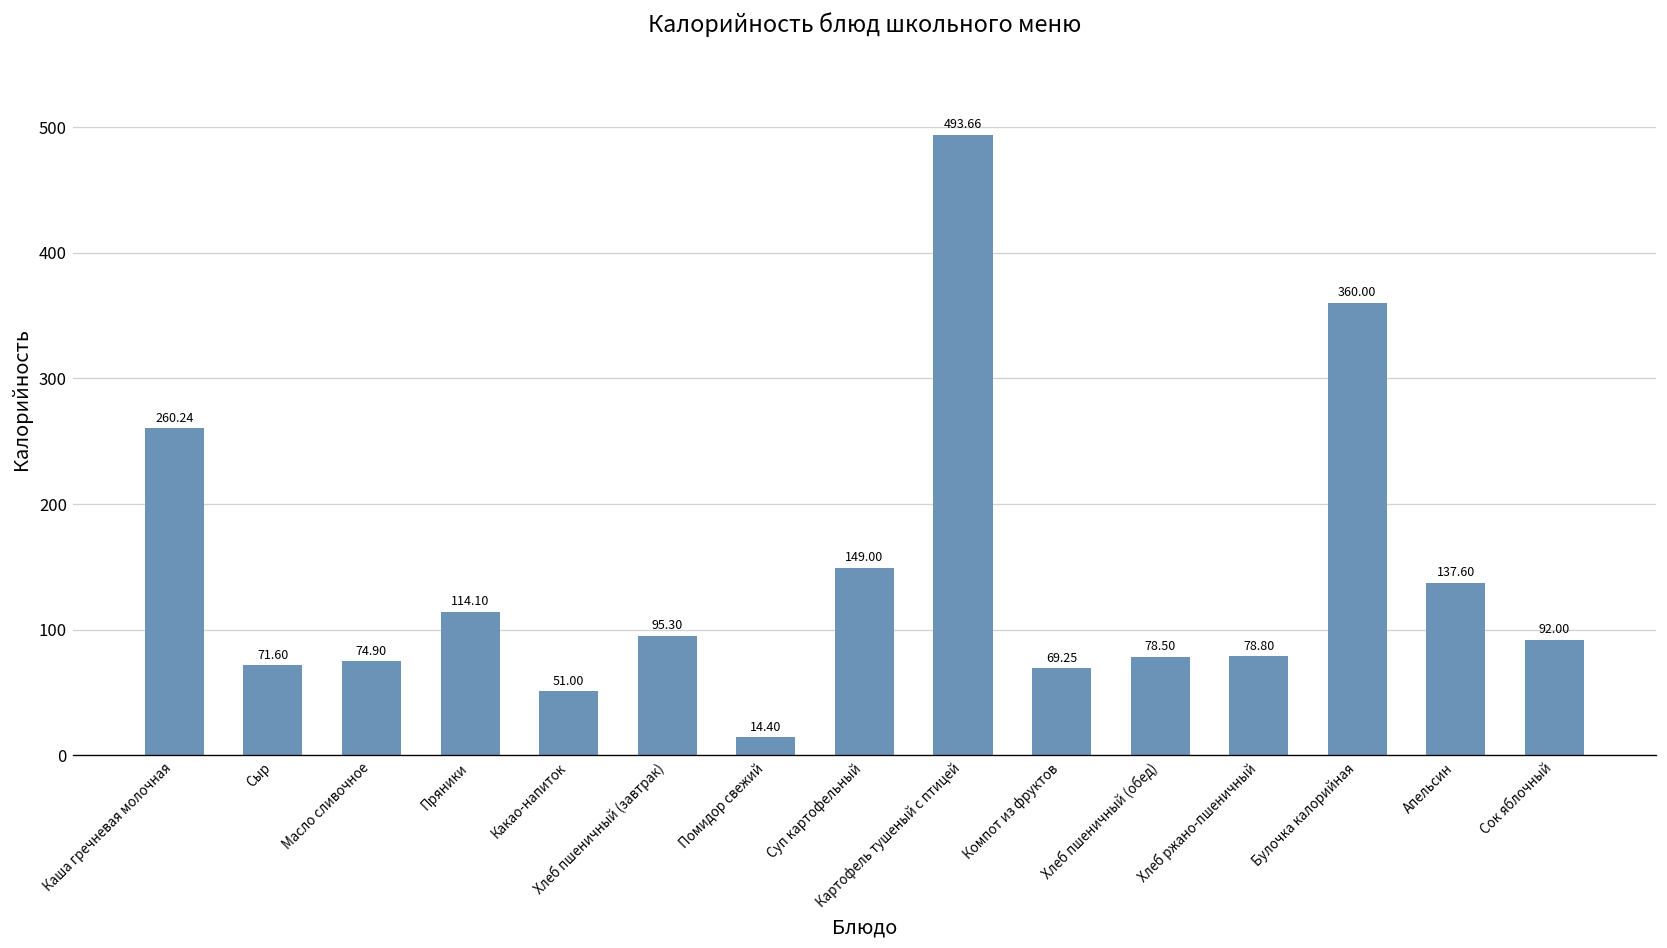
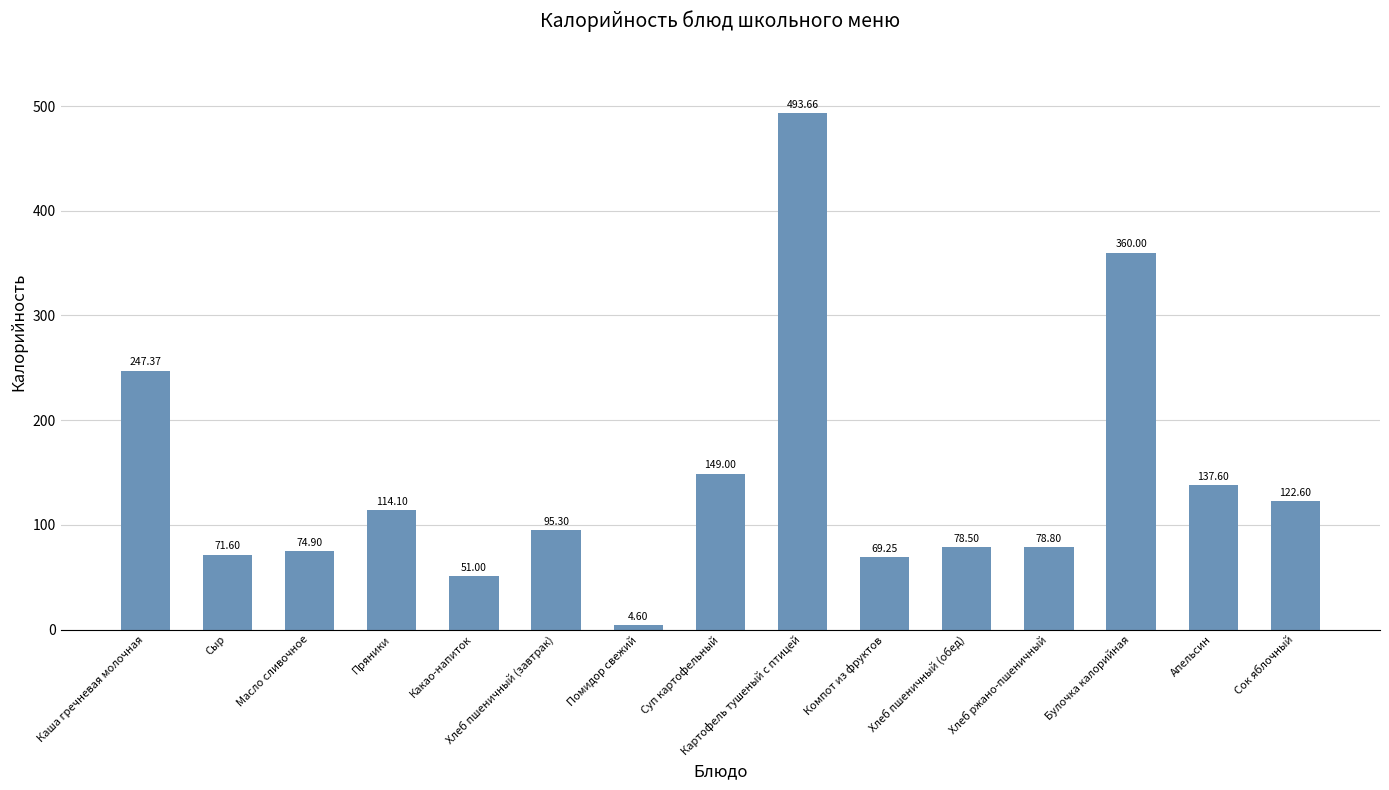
Каша гречневая молочная: 260.24 -> 247.37
Помидор свежий: 14.40 -> 4.60
Сок яблочный: 92.00 -> 122.60
